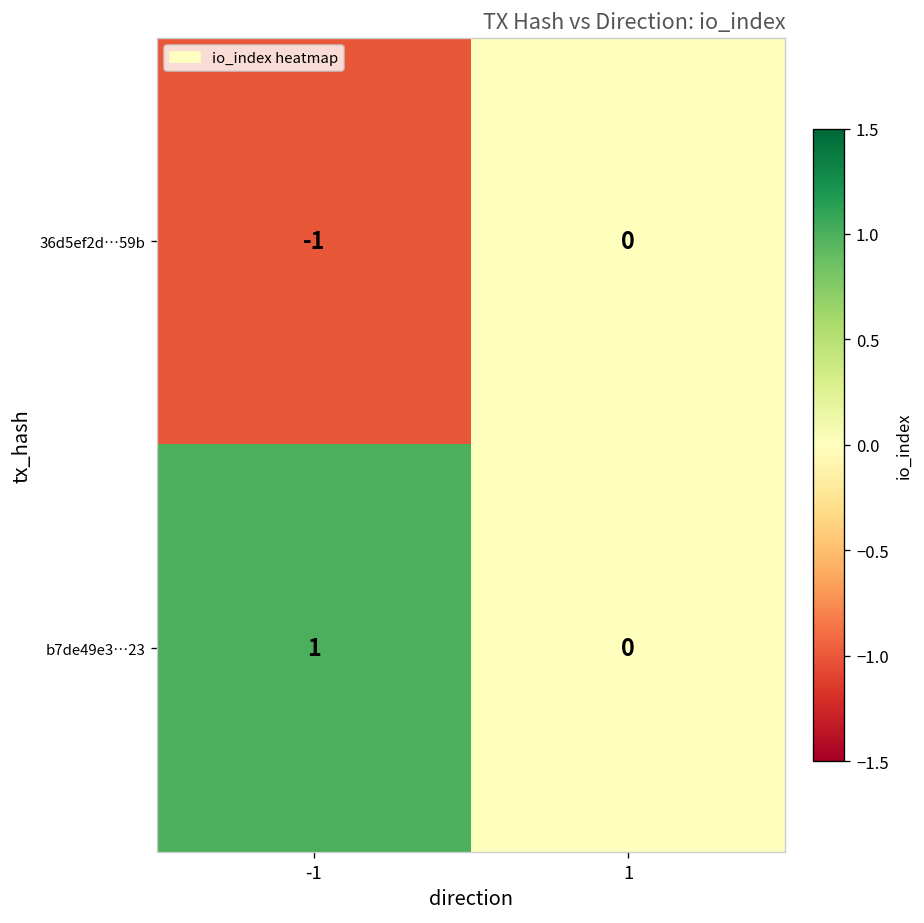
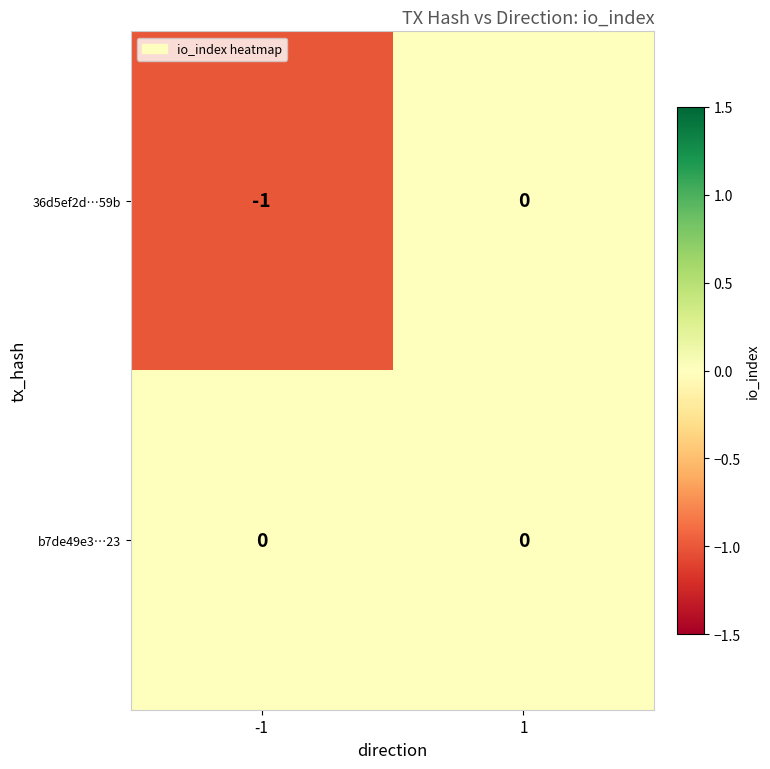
b7de49e3…23, -1: 1 -> 0
